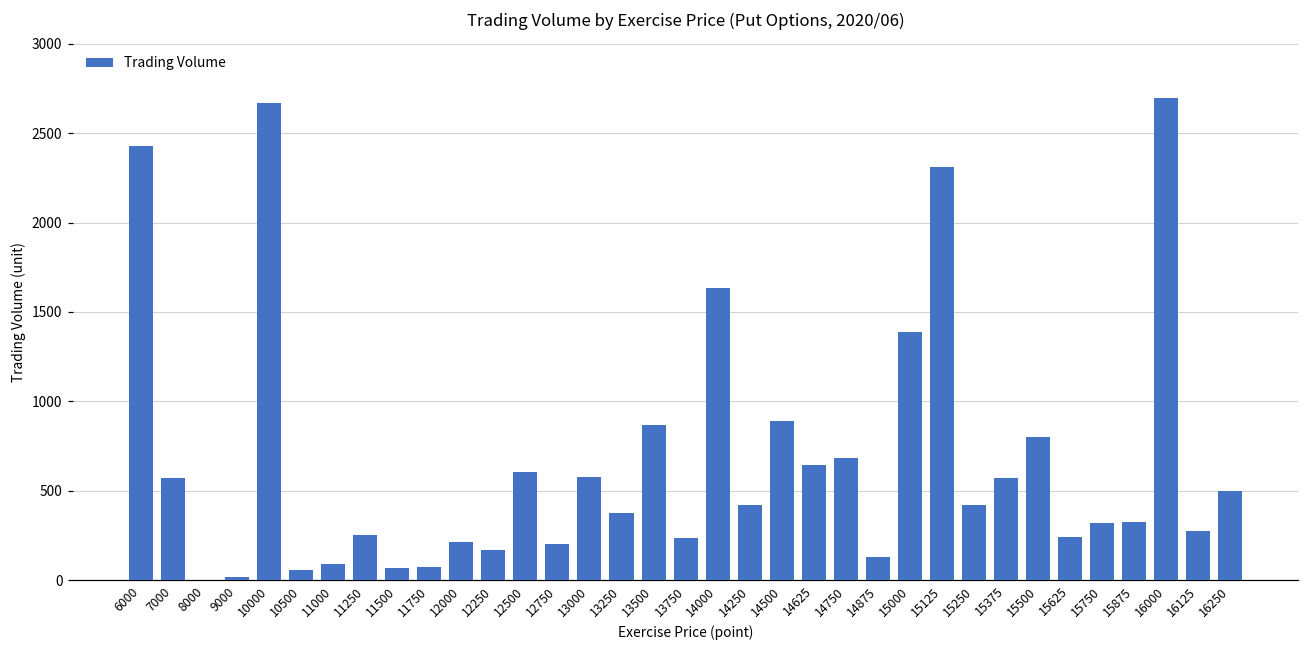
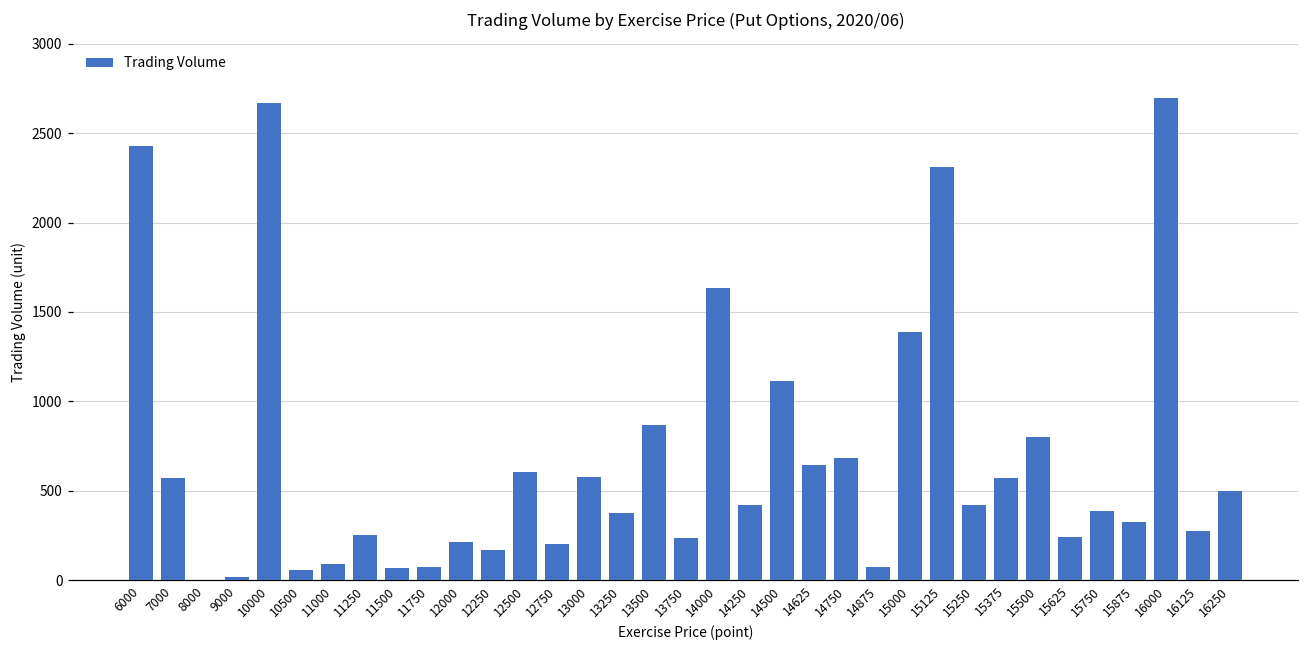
14500: 890 -> 1110
14875: 130 -> 70
15750: 320 -> 390
